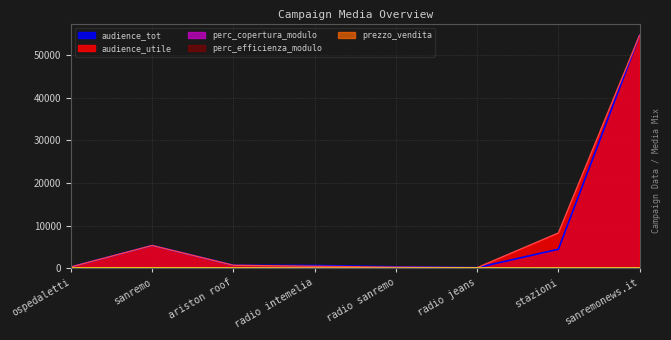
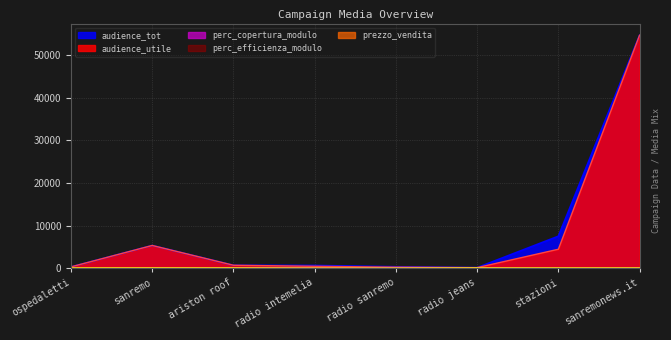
audience_tot, stazioni: 4000 -> 8000
audience_utile, stazioni: 8000 -> 4000
